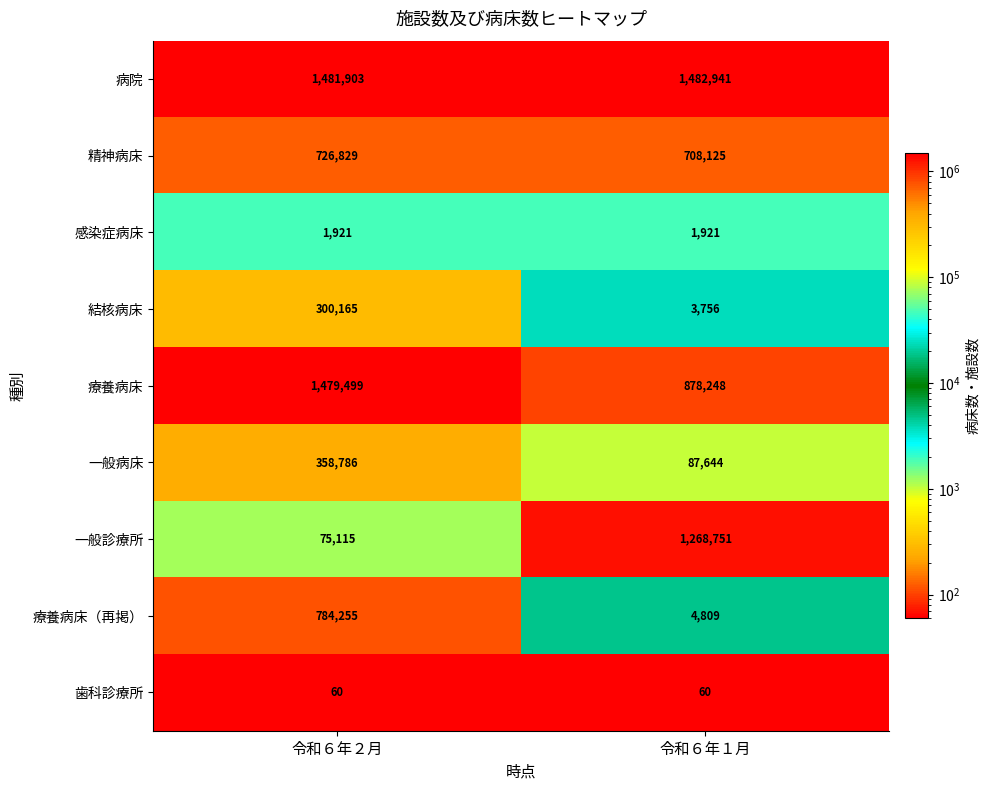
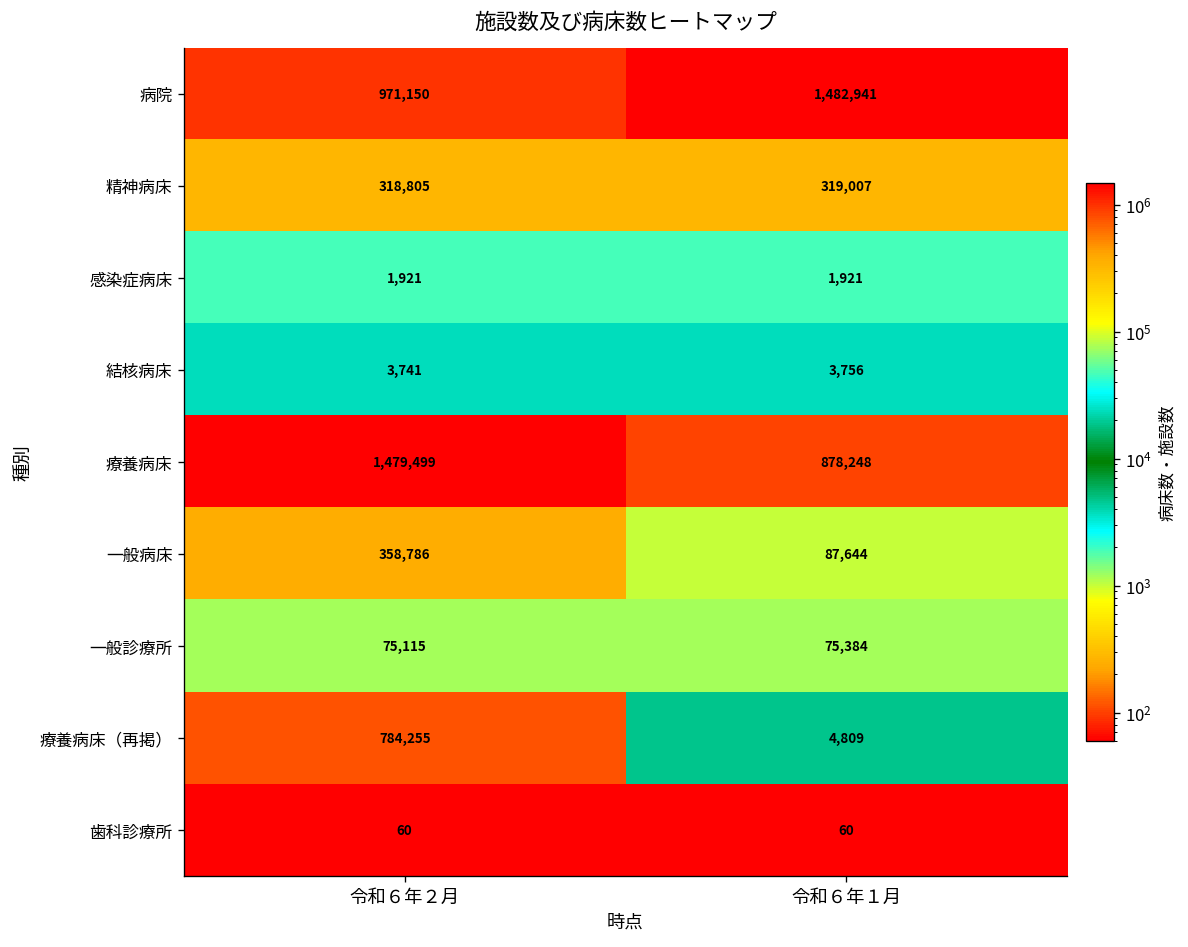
病院, 令和６年２月: 1,481,903 -> 971,150
精神病床, 令和６年２月: 726,829 -> 318,805
精神病床, 令和６年１月: 708,125 -> 319,007
結核病床, 令和６年２月: 300,165 -> 3,741
一般診療所, 令和６年１月: 1,268,751 -> 75,384
